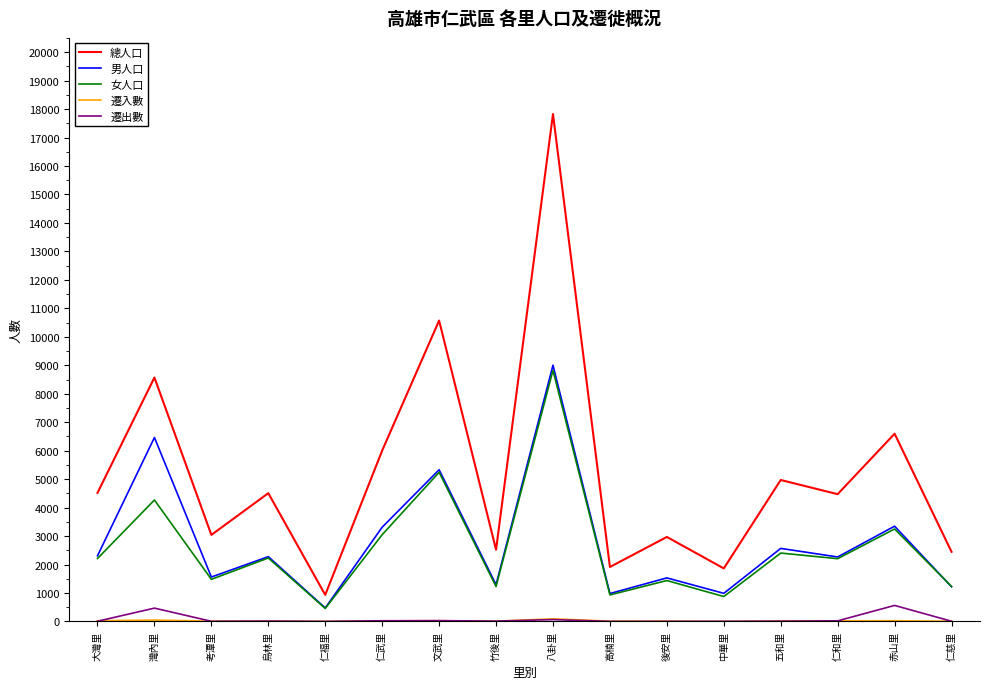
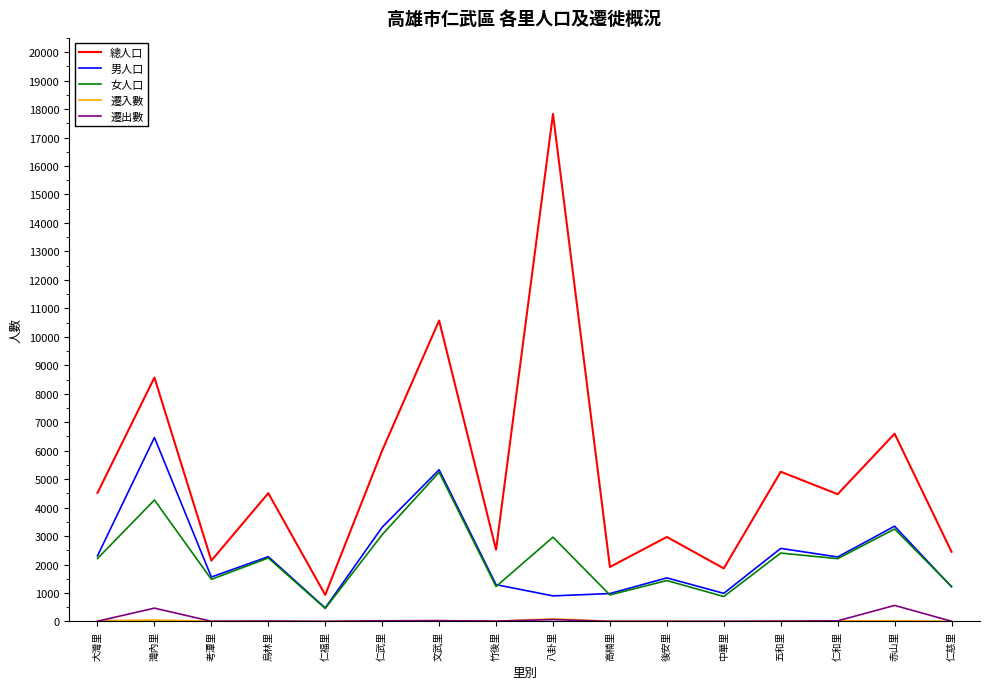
總人口, 考潭里: 3000 -> 2100
男人口, 八卦里: 9000 -> 900
女人口, 八卦里: 8800 -> 3000
總人口, 五和里: 5000 -> 5300
